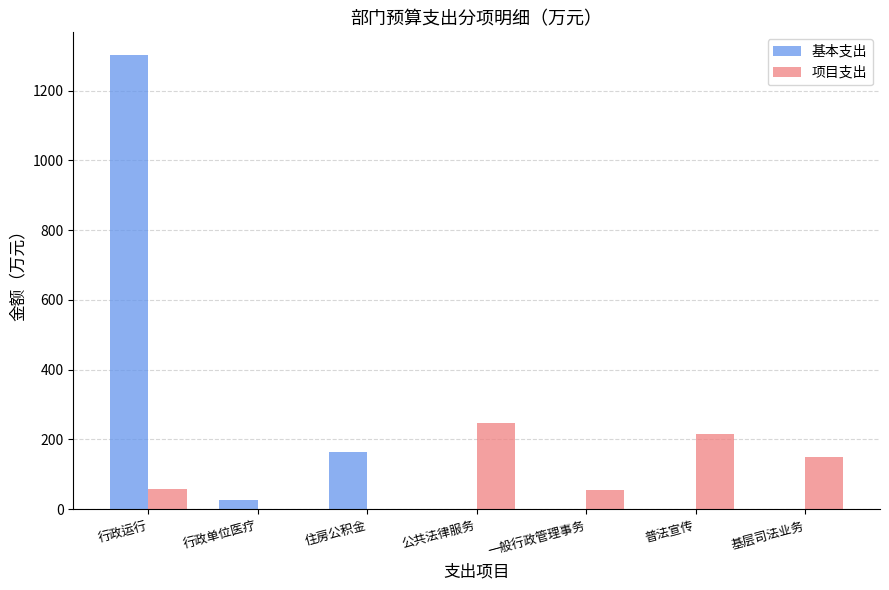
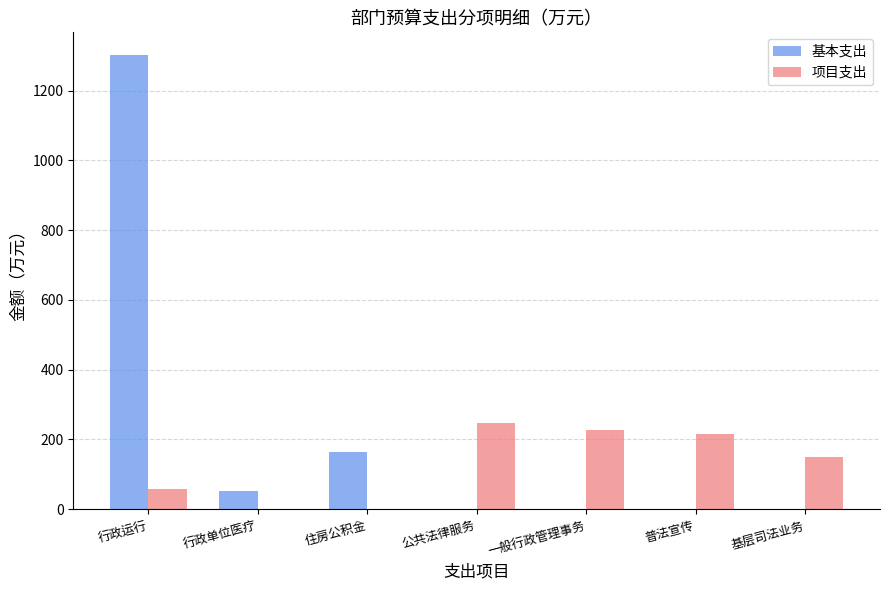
基本支出, 行政单位医疗: 30 -> 50
项目支出, 一般行政管理事务: 50 -> 230
